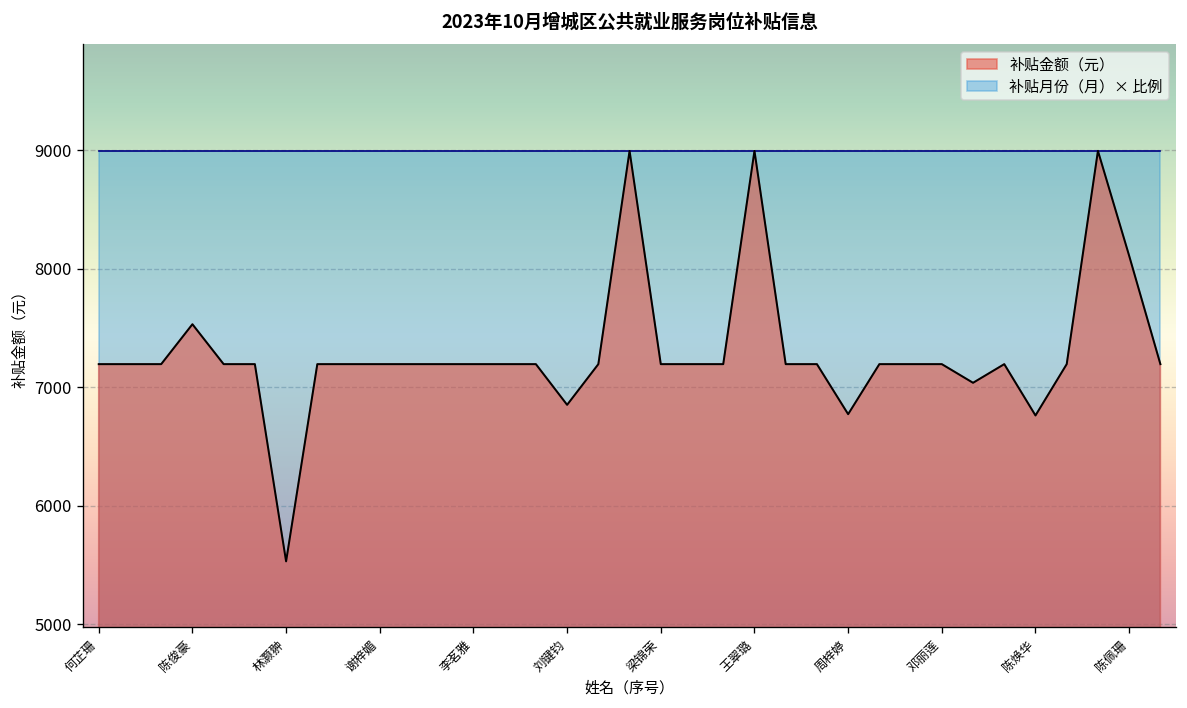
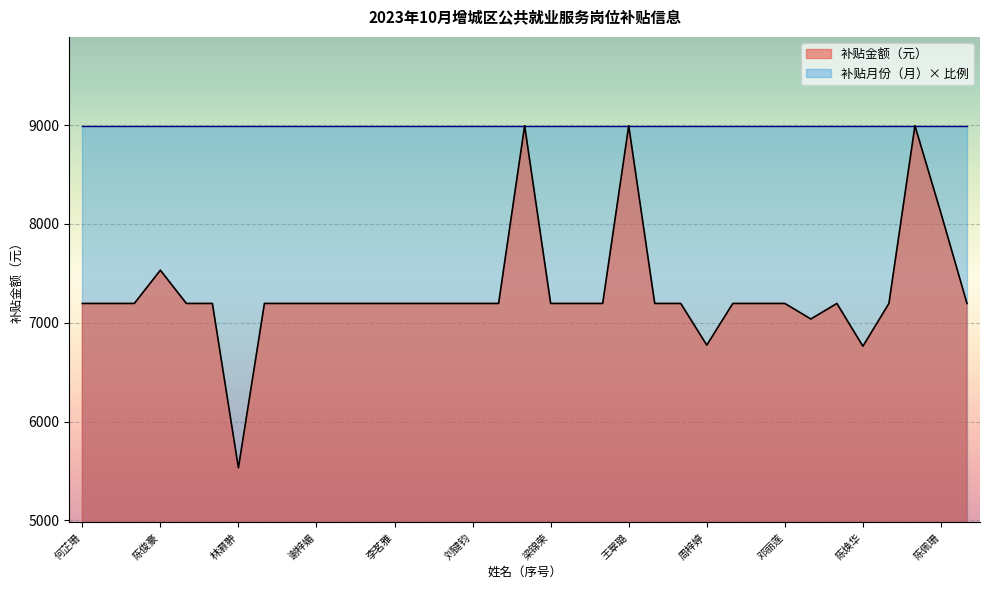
补贴金额（元）, 刘键钧: 6900 -> 7200
